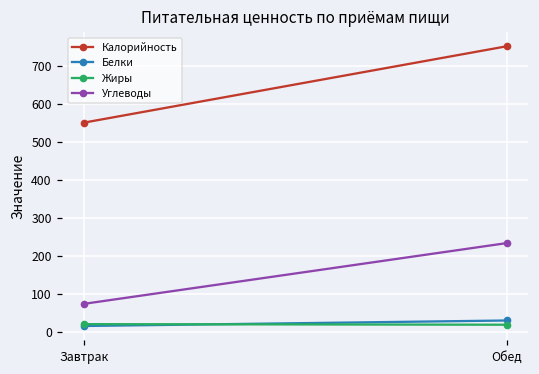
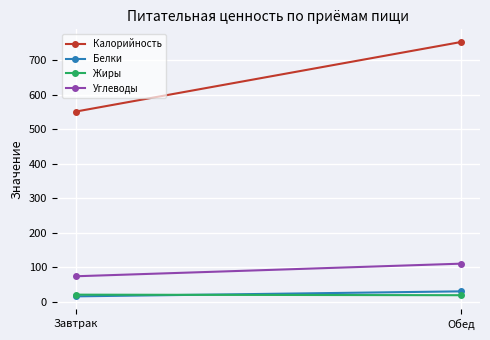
Углеводы, Обед: 230 -> 110
